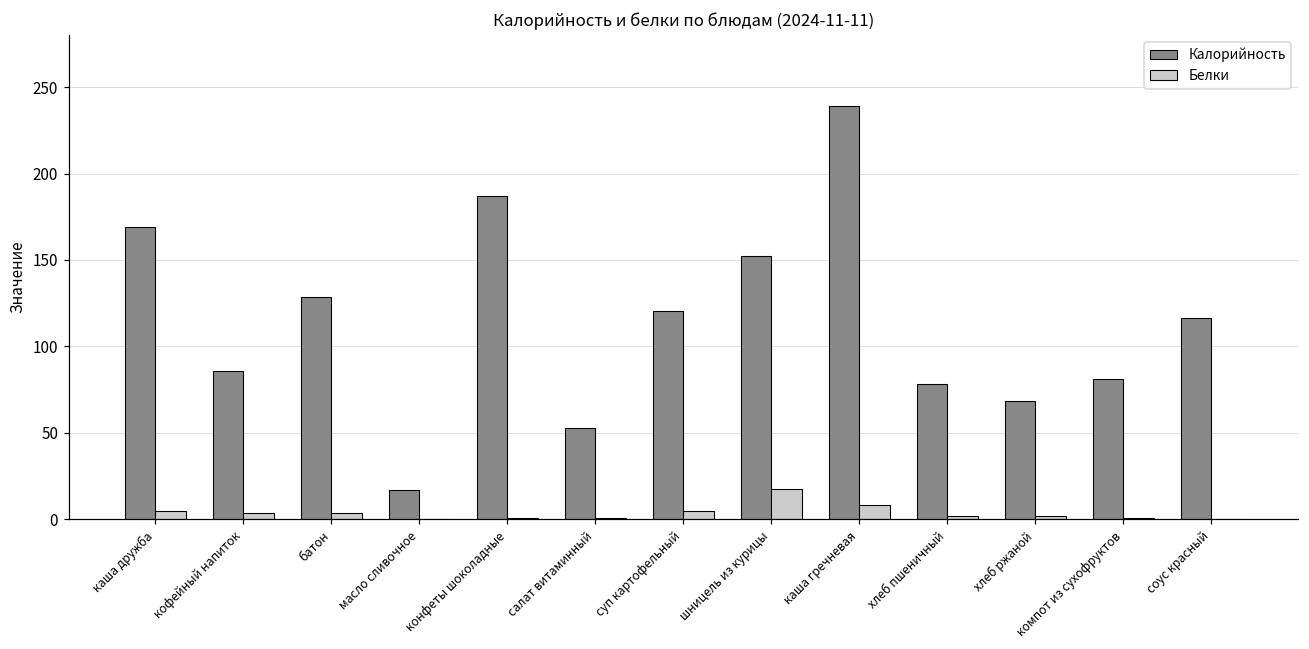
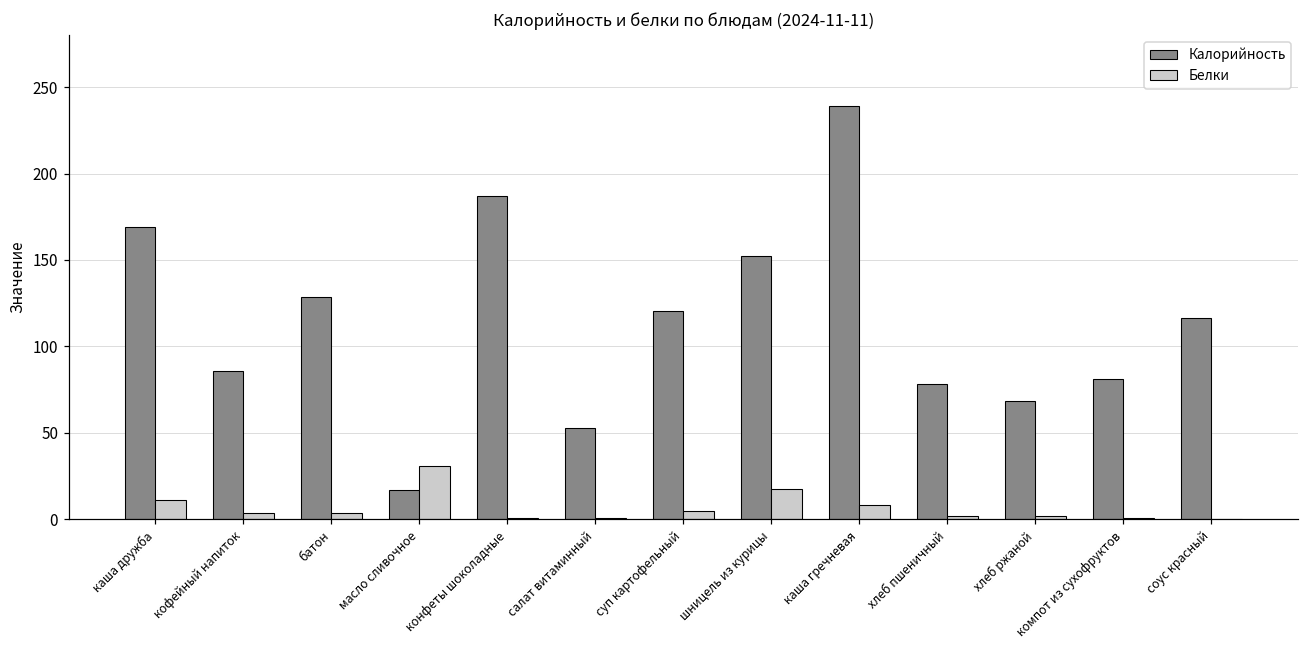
Белки, каша дружба: 5 -> 11
Белки, масло сливочное: 0 -> 31
